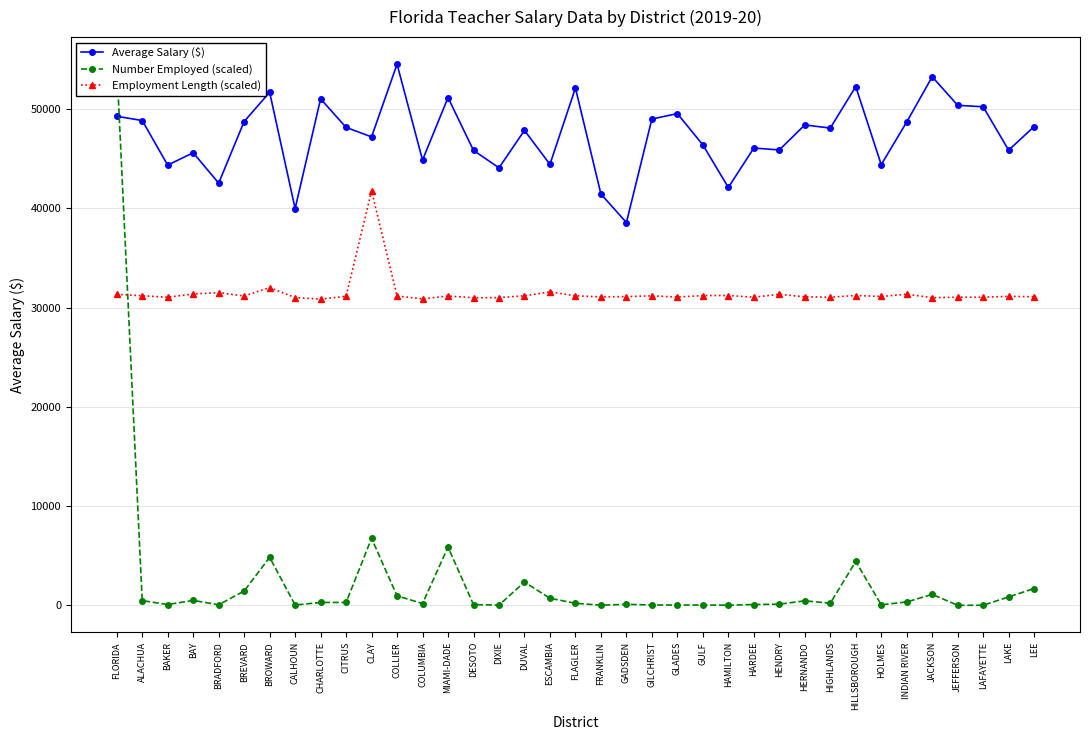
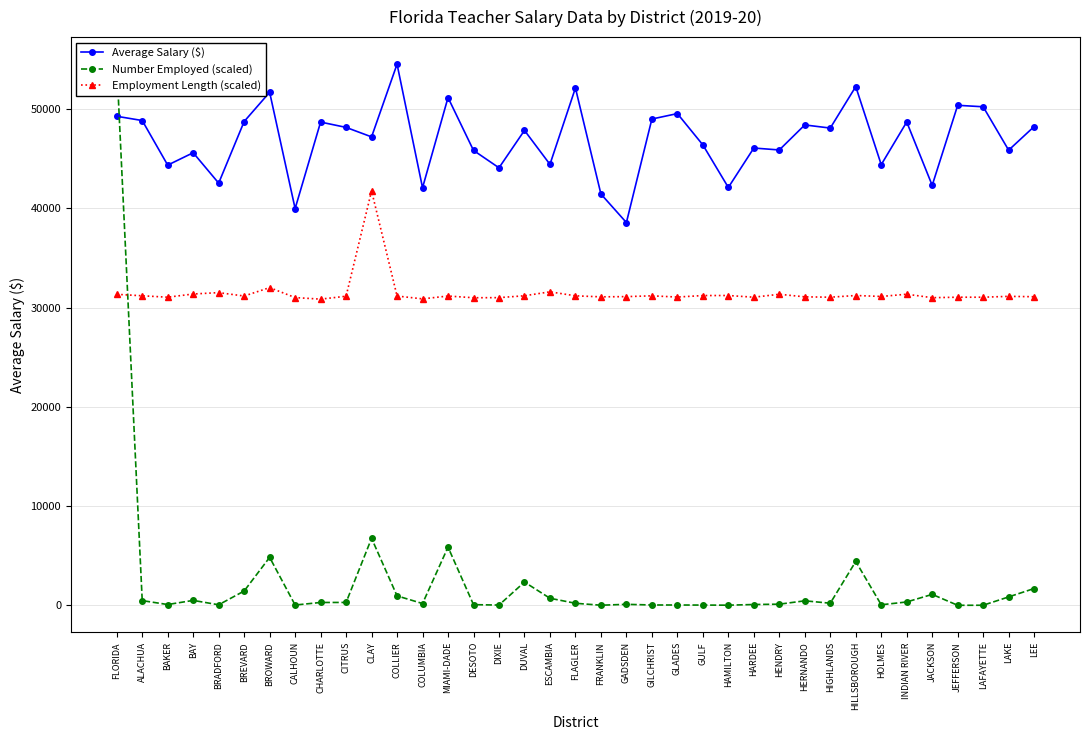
Average Salary ($), CHARLOTTE: 51000 -> 49000
Average Salary ($), COLUMBIA: 45000 -> 42000
Average Salary ($), JACKSON: 53000 -> 42000
